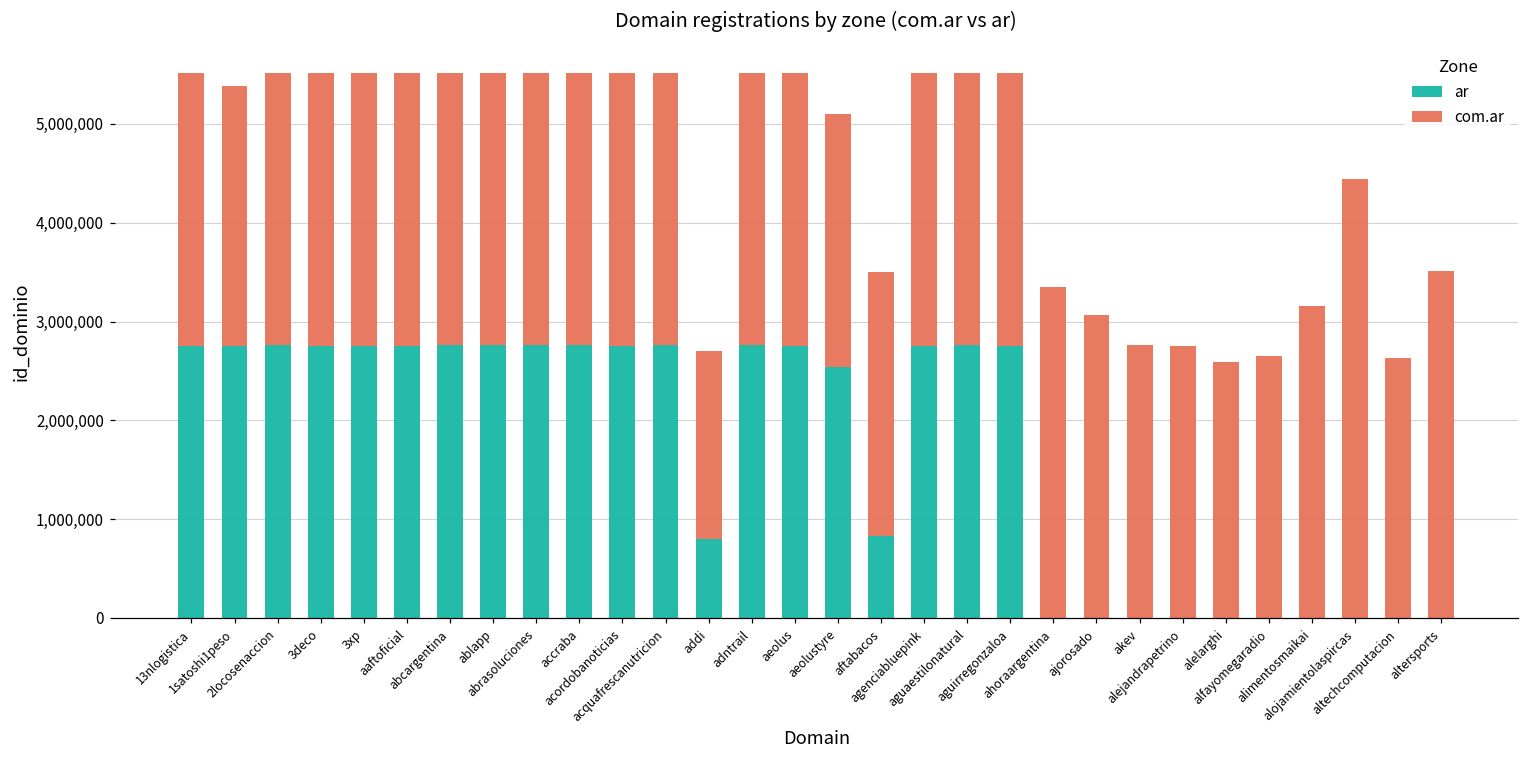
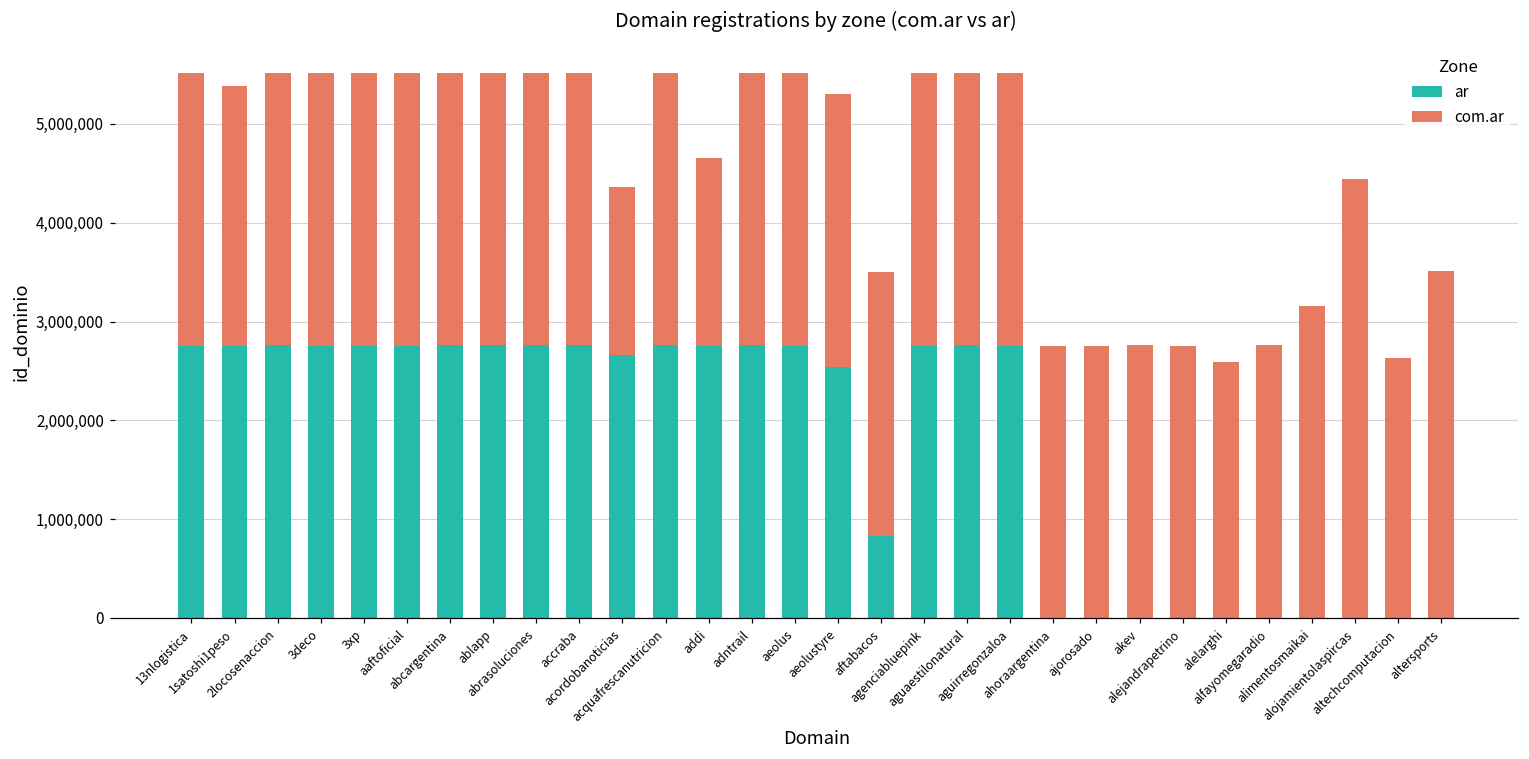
ar, acordobanoticias: 2,800,000 -> 2,700,000
com.ar, acordobanoticias: 2,800,000 -> 1,700,000
ar, addi: 800,000 -> 2,800,000
com.ar, aeolustyre: 2,600,000 -> 2,800,000
com.ar, ahoraargentina: 3,300,000 -> 2,800,000
com.ar, ajorosado: 3,100,000 -> 2,800,000
com.ar, alfayomegaradio: 2,600,000 -> 2,800,000
